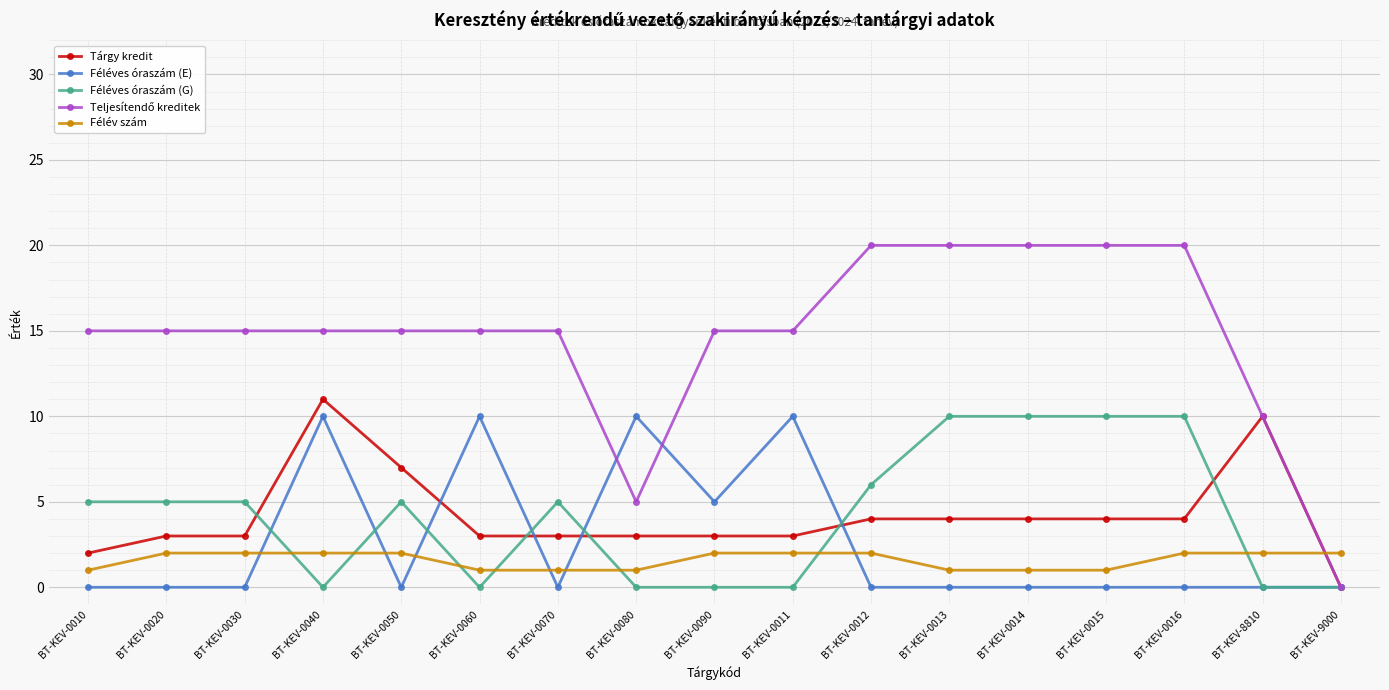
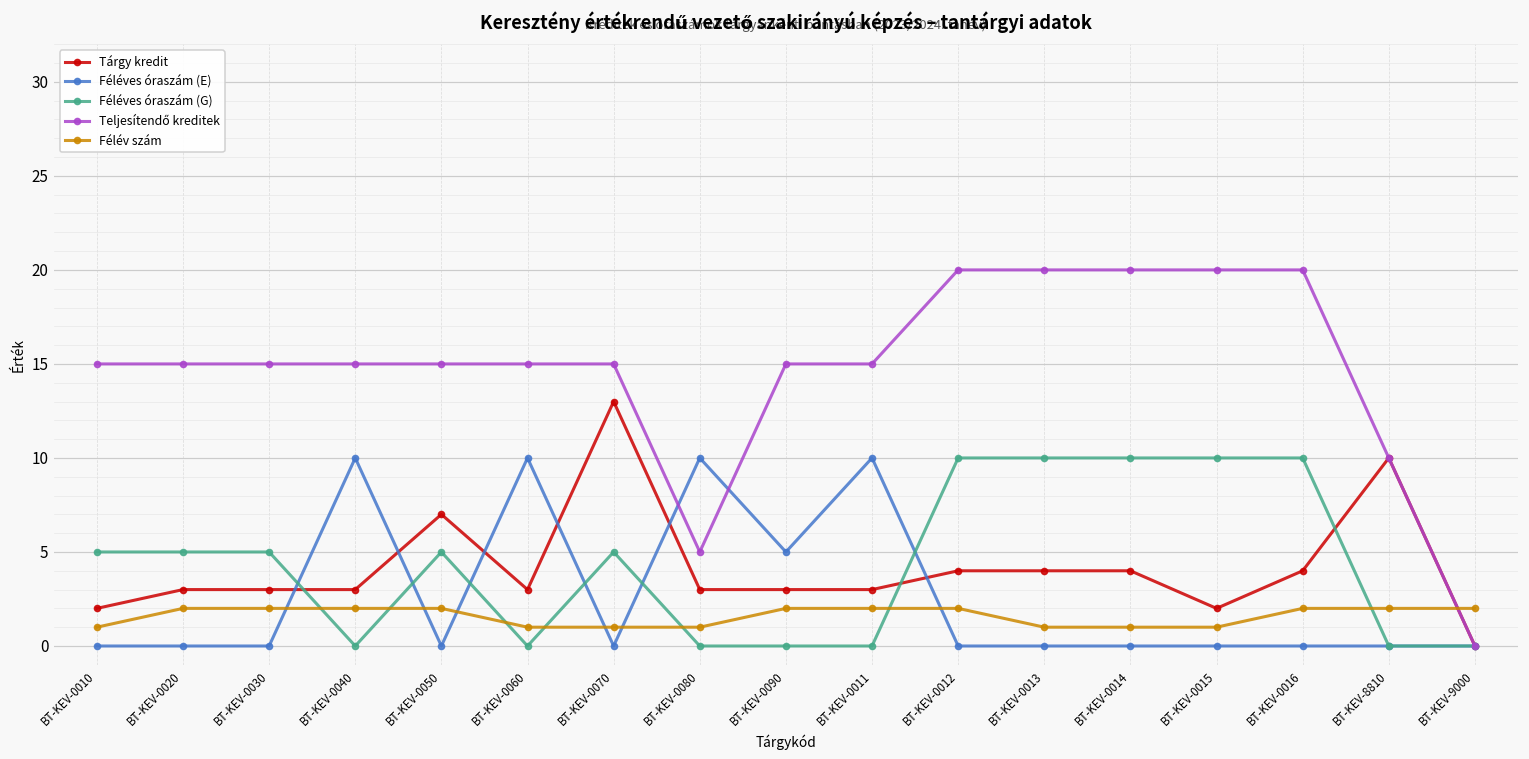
Tárgy kredit, BT-KEV-0040: 11 -> 3
Tárgy kredit, BT-KEV-0070: 3 -> 13
Féléves óraszám (G), BT-KEV-0012: 6 -> 10
Tárgy kredit, BT-KEV-0015: 4 -> 2
